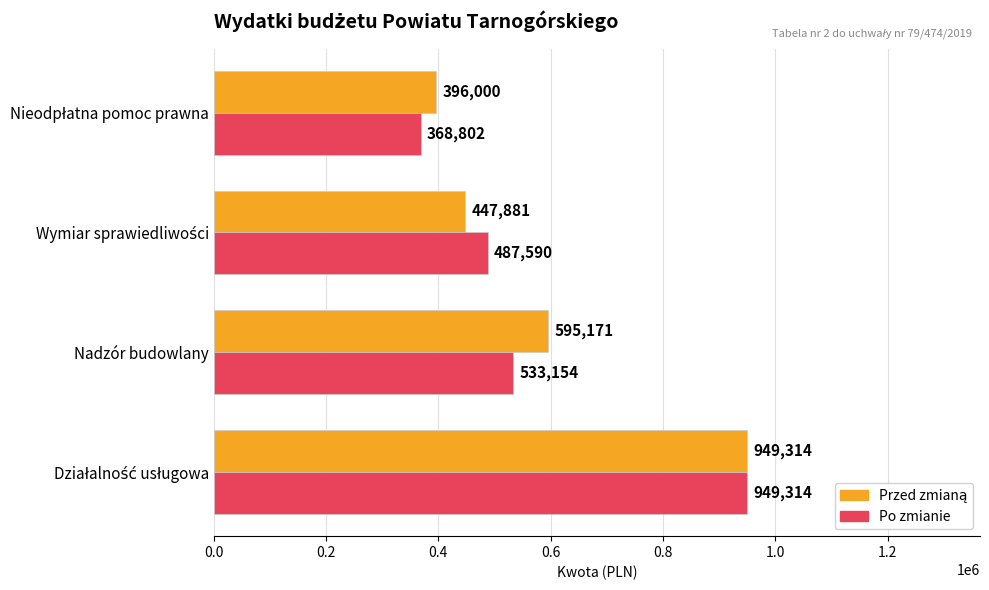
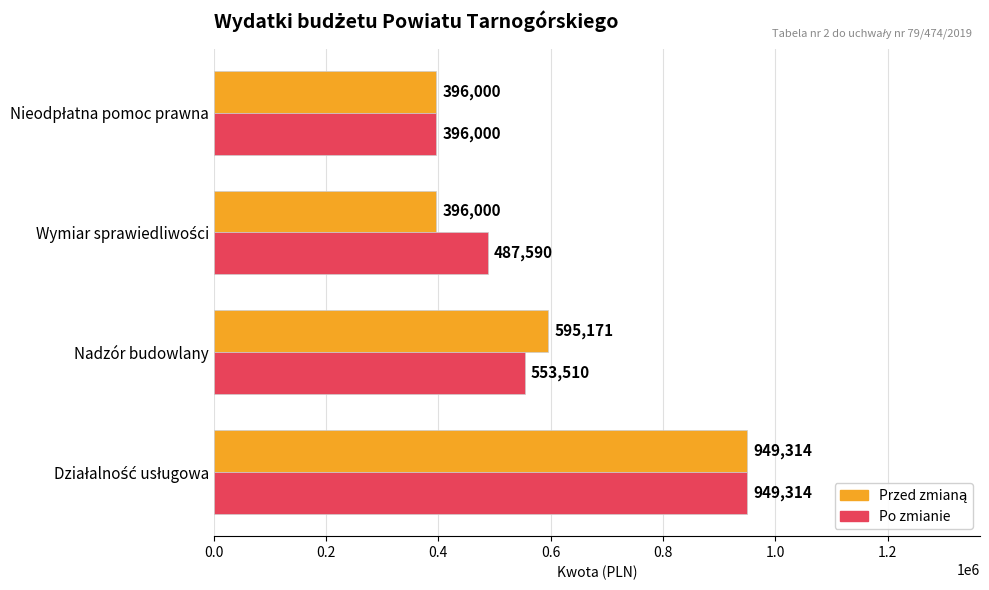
Po zmianie, Nieodpłatna pomoc prawna: 368,802 -> 396,000
Przed zmianą, Wymiar sprawiedliwości: 447,881 -> 396,000
Po zmianie, Nadzór budowlany: 533,154 -> 553,510
